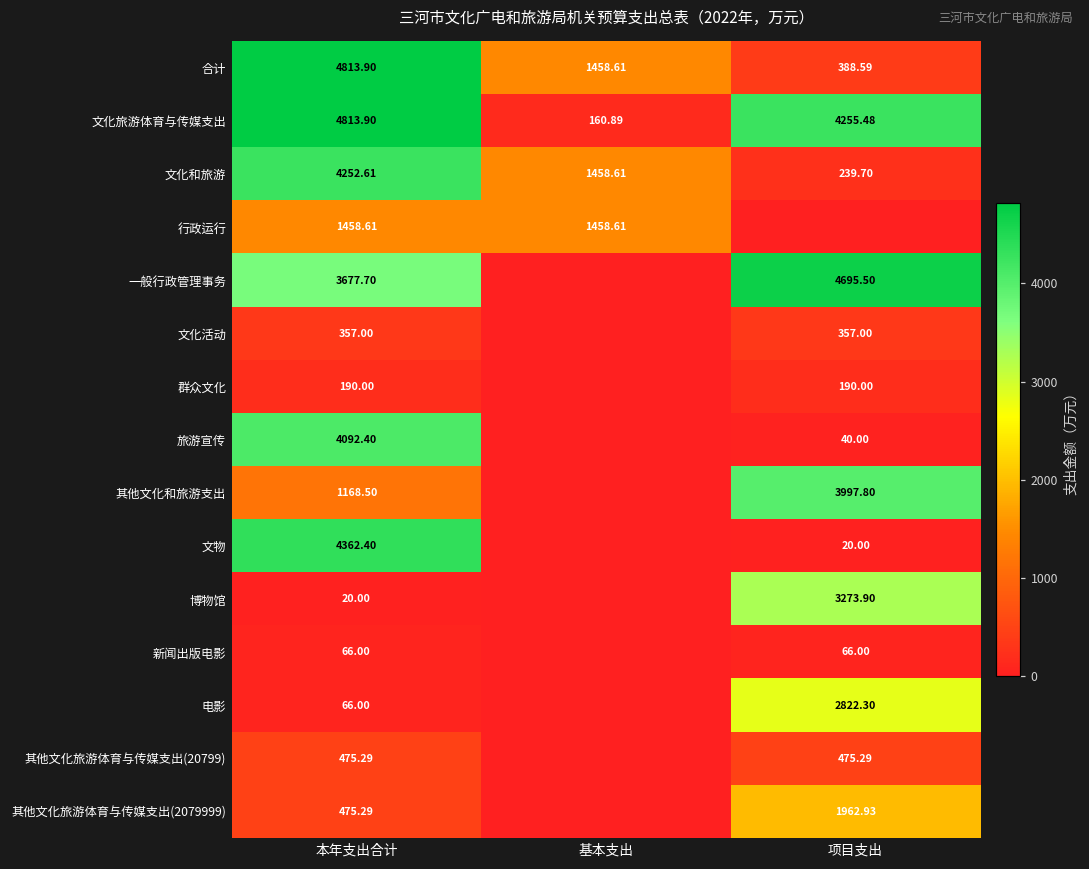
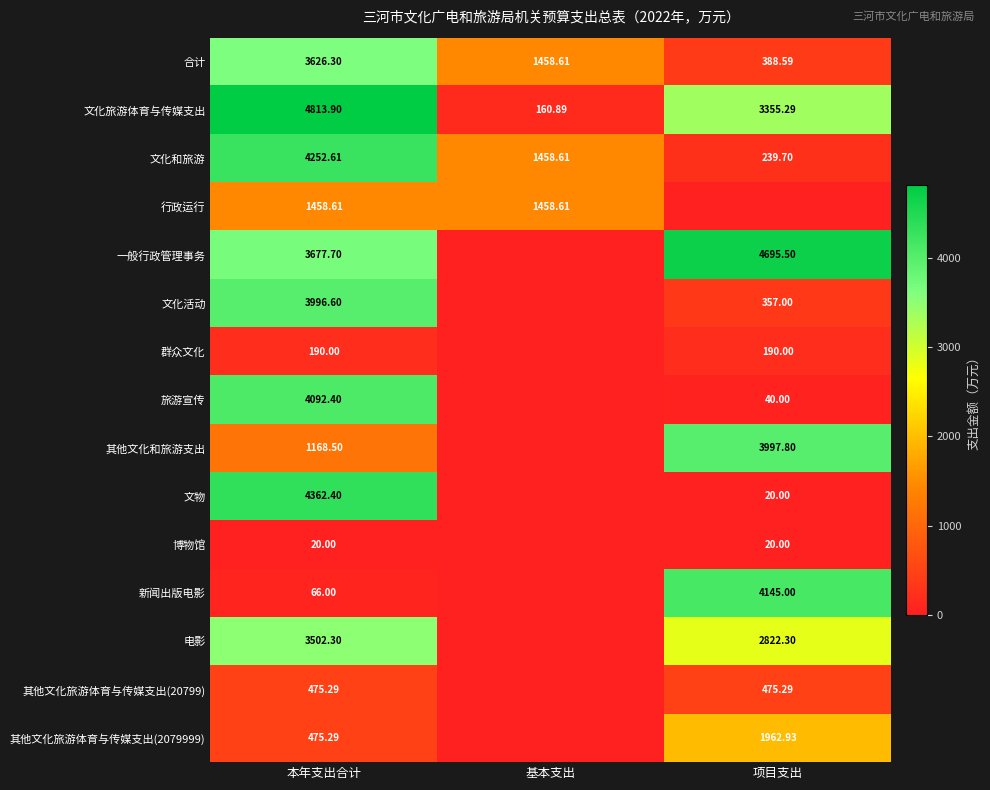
合计, 本年支出合计: 4813.90 -> 3626.30
文化旅游体育与传媒支出, 项目支出: 4255.48 -> 3355.29
文化活动, 本年支出合计: 357.00 -> 3996.60
博物馆, 项目支出: 3273.90 -> 20.00
新闻出版电影, 项目支出: 66.00 -> 4145.00
电影, 本年支出合计: 66.00 -> 3502.30
